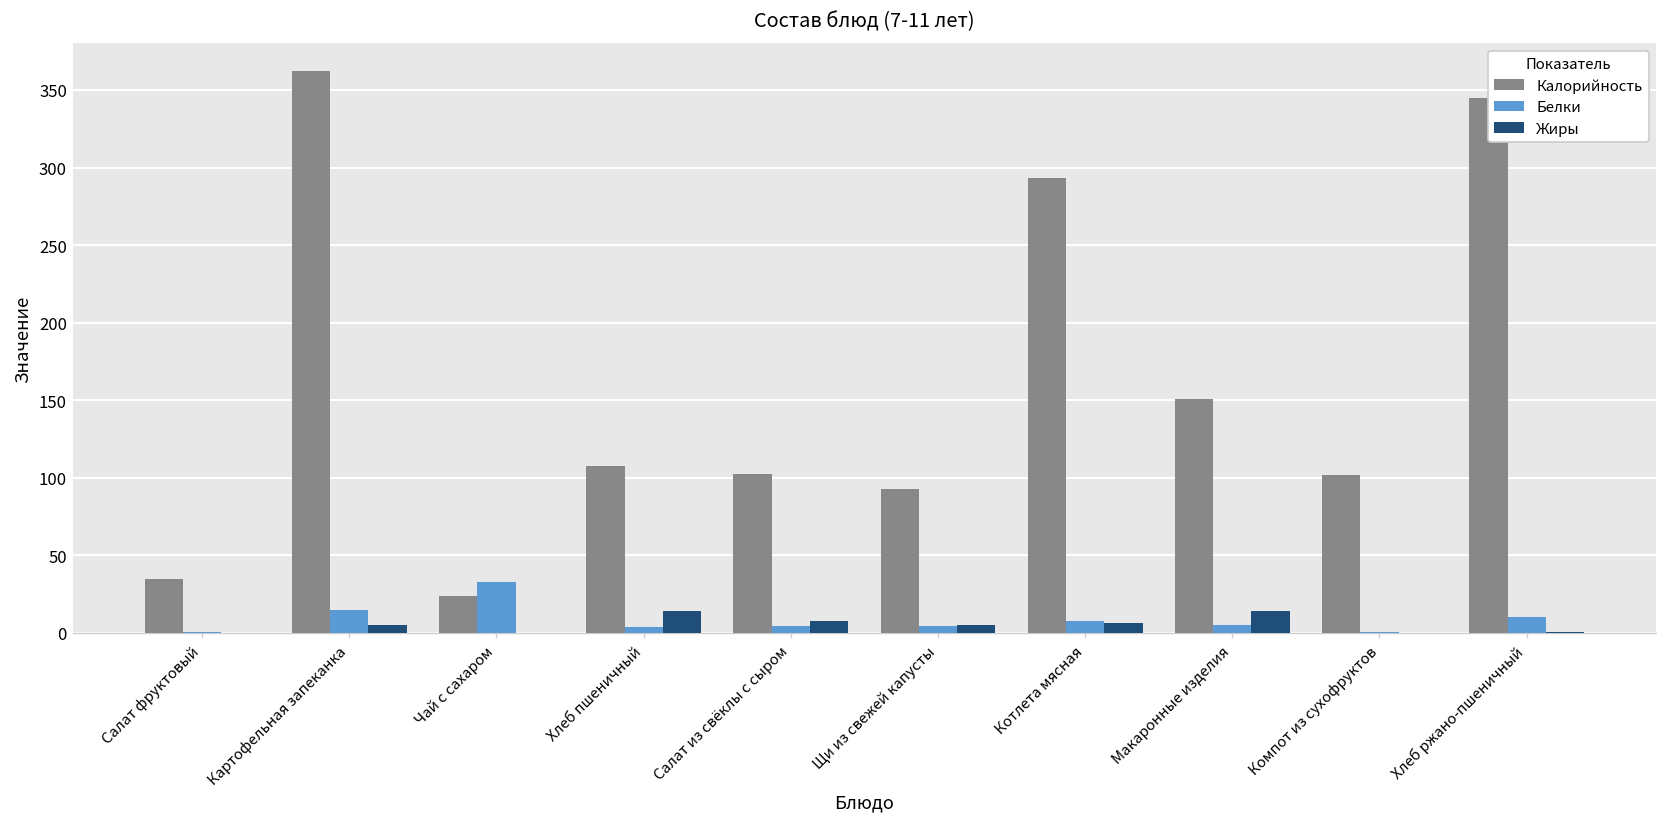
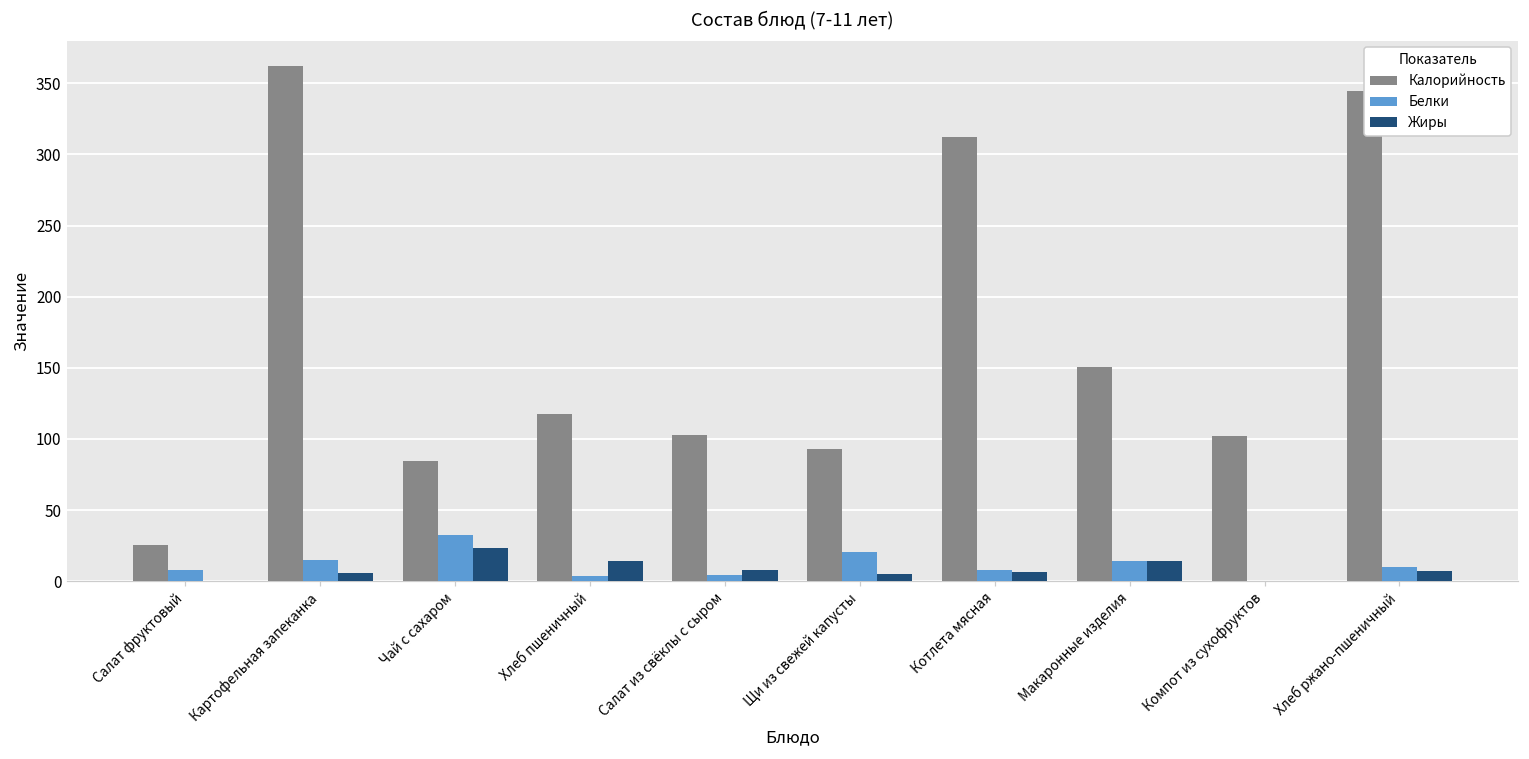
Калорийность, Салат фруктовый: 34 -> 26
Белки, Салат фруктовый: 0 -> 8
Калорийность, Чай с сахаром: 24 -> 84
Жиры, Чай с сахаром: 0 -> 23
Калорийность, Хлеб пшеничный: 107 -> 117
Белки, Щи из свежей капусты: 4 -> 21
Калорийность, Котлета мясная: 293 -> 312
Белки, Макаронные изделия: 5 -> 14
Жиры, Хлеб ржано-пшеничный: 1 -> 7
